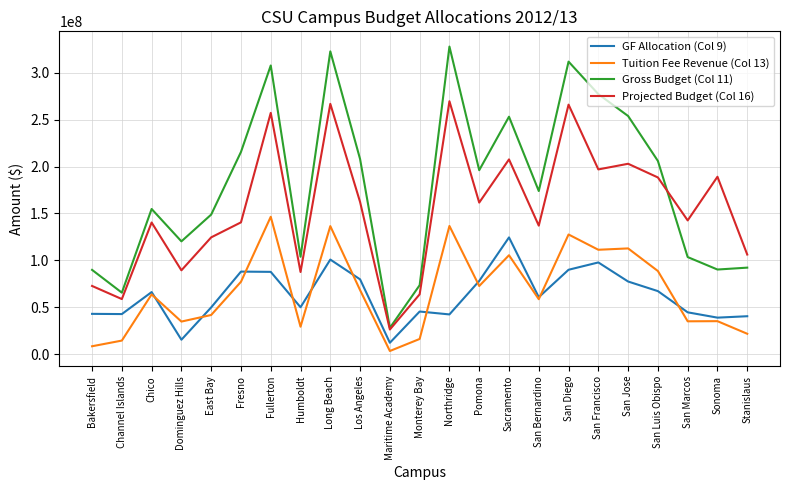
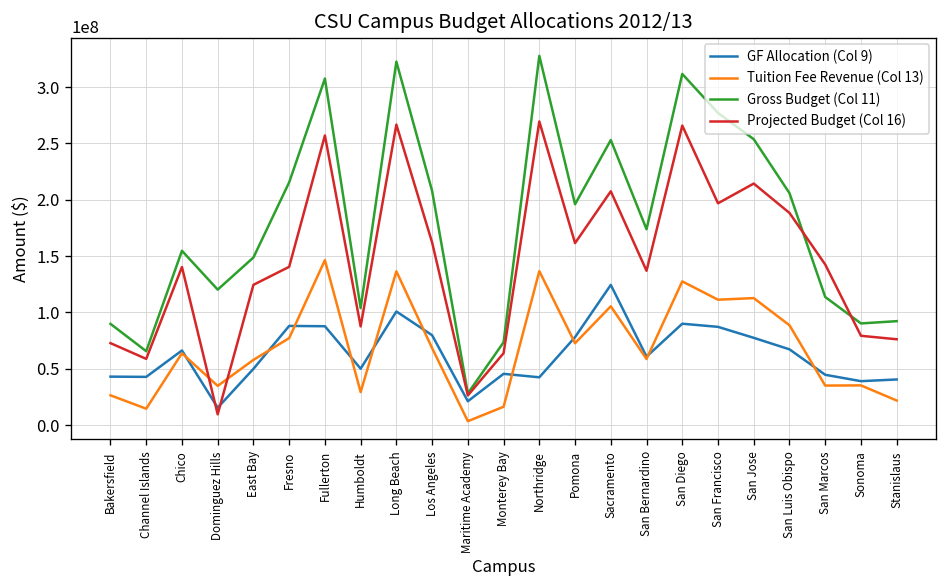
Tuition Fee Revenue (Col 13), Bakersfield: 10000000 -> 30000000
Projected Budget (Col 16), Dominguez Hills: 90000000 -> 10000000
Tuition Fee Revenue (Col 13), East Bay: 40000000 -> 60000000
GF Allocation (Col 9), Maritime Academy: 10000000 -> 20000000
GF Allocation (Col 9), San Francisco: 100000000 -> 90000000
Projected Budget (Col 16), San Jose: 200000000 -> 210000000
Gross Budget (Col 11), San Marcos: 100000000 -> 110000000
Projected Budget (Col 16), Sonoma: 190000000 -> 80000000
Projected Budget (Col 16), Stanislaus: 110000000 -> 80000000
